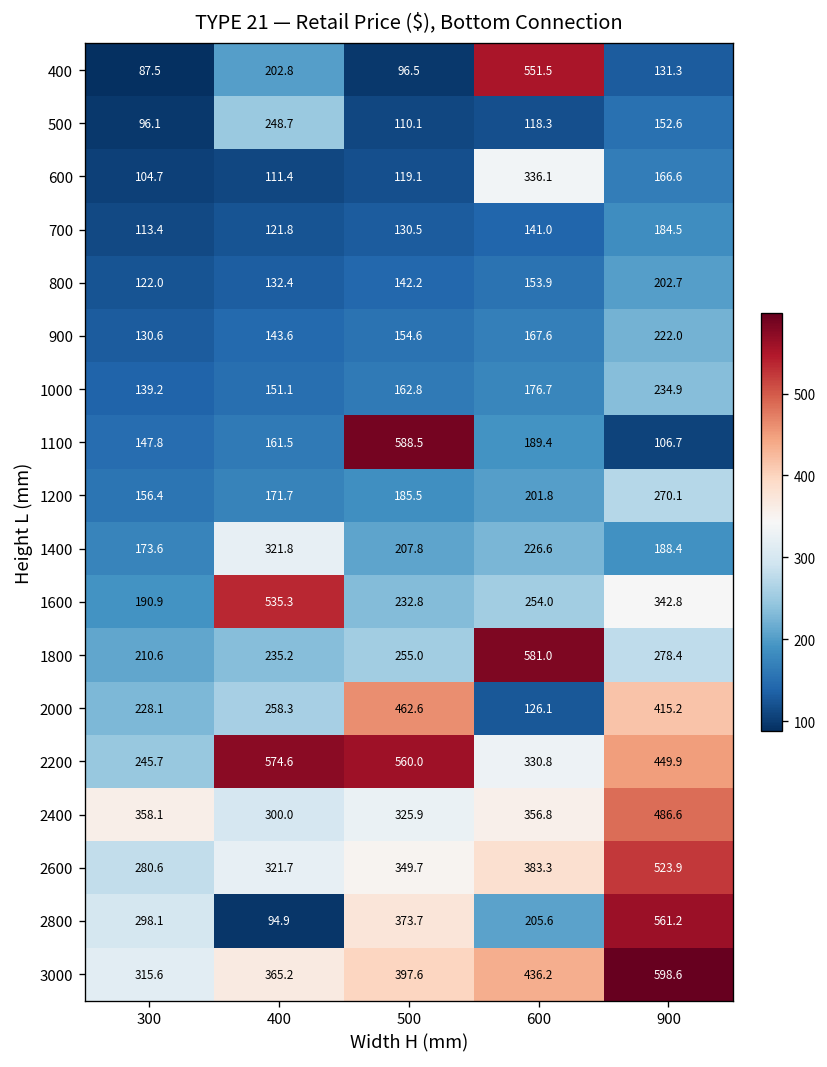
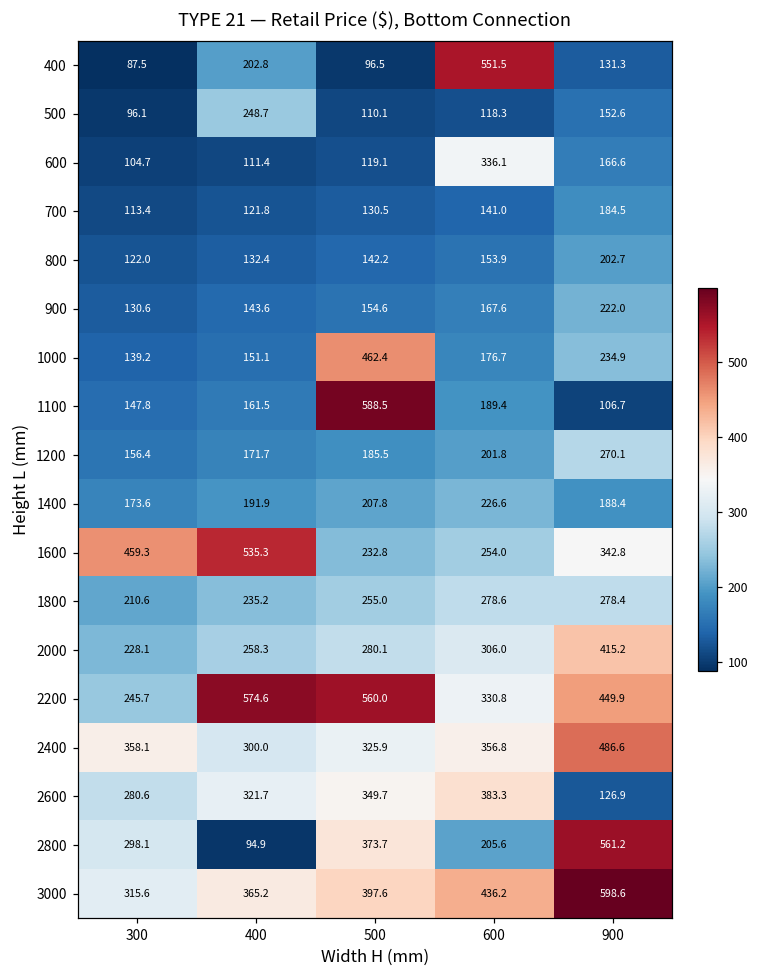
1000, 500: 162.8 -> 462.4
1400, 400: 321.8 -> 191.9
1600, 300: 190.9 -> 459.3
1800, 600: 581.0 -> 278.6
2000, 500: 462.6 -> 280.1
2000, 600: 126.1 -> 306.0
2600, 900: 523.9 -> 126.9
